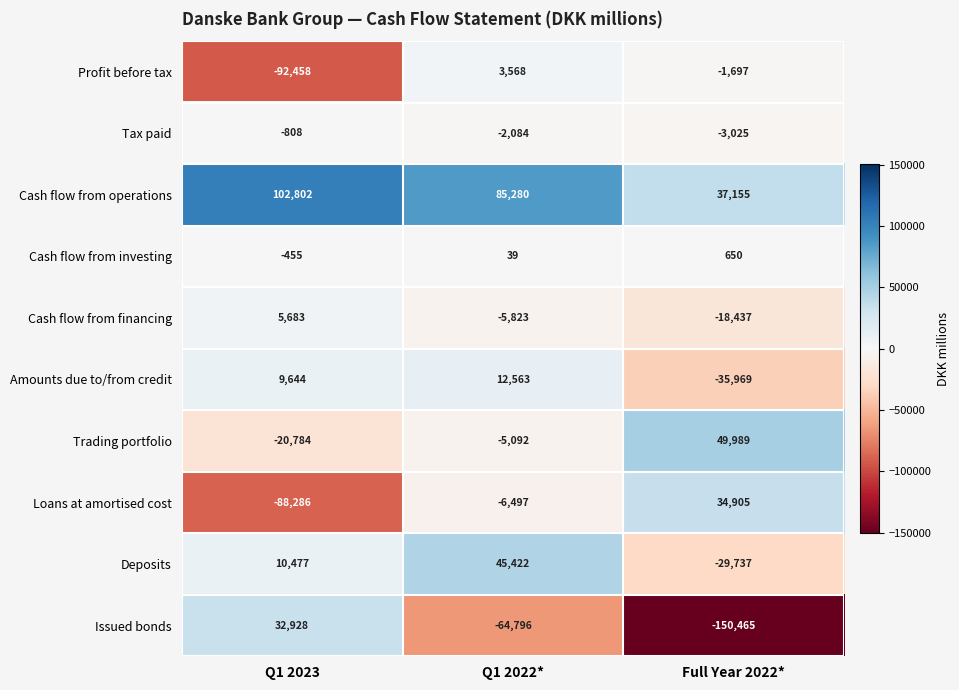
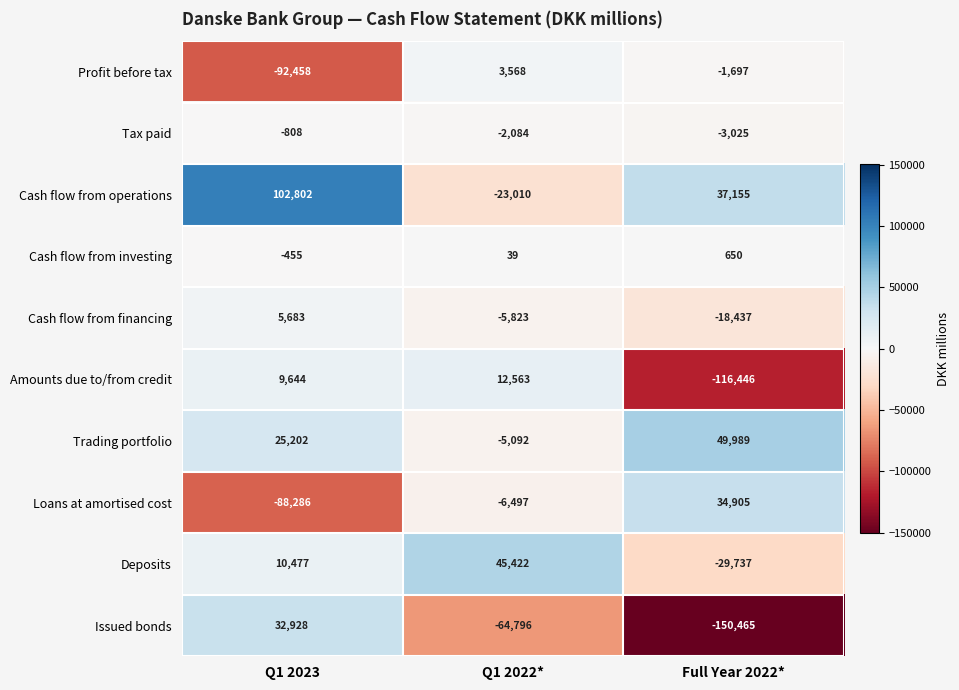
Cash flow from operations, Q1 2022*: 85,280 -> -23,010
Amounts due to/from credit, Full Year 2022*: -35,969 -> -116,446
Trading portfolio, Q1 2023: -20,784 -> 25,202
